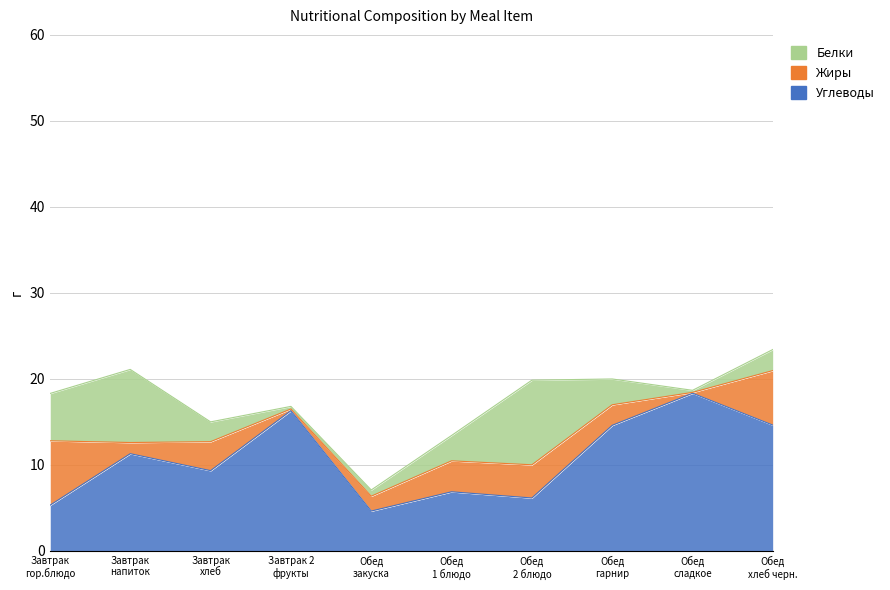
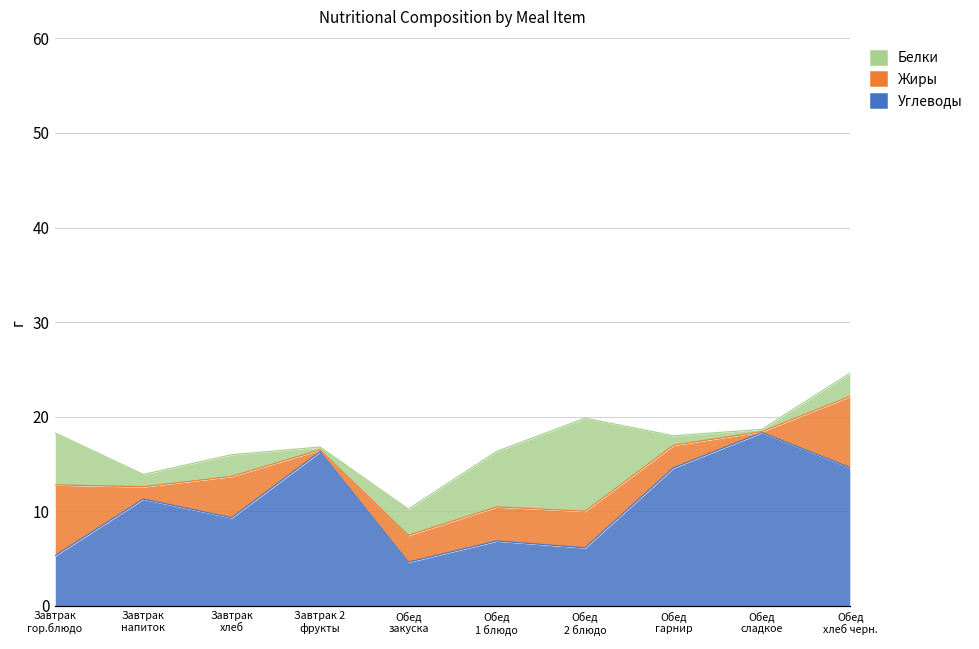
Белки, Завтрак напиток: 9 -> 1
Жиры, Завтрак хлеб: 3 -> 4
Жиры, Обед закуска: 2 -> 3
Белки, Обед закуска: 1 -> 3
Белки, Обед 1 блюдо: 3 -> 6
Белки, Обед гарнир: 3 -> 1
Жиры, Обед хлеб черн.: 6 -> 8
